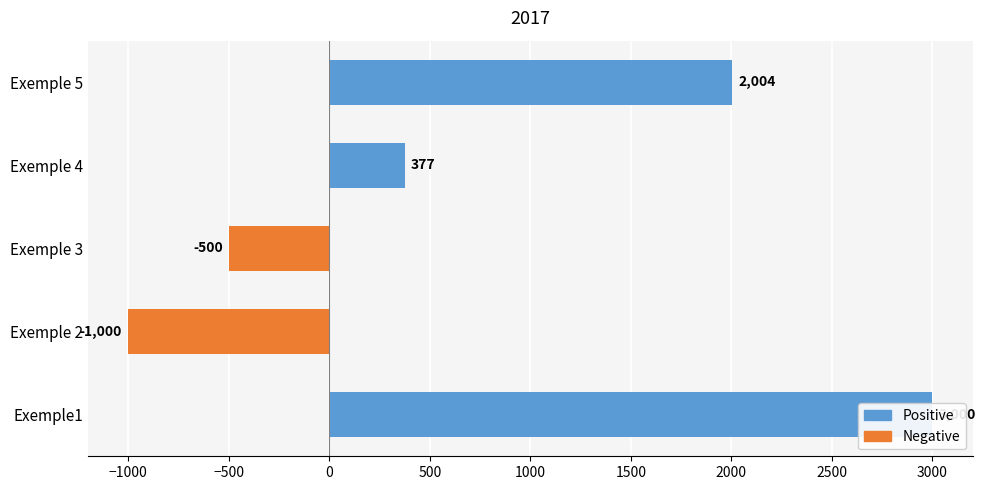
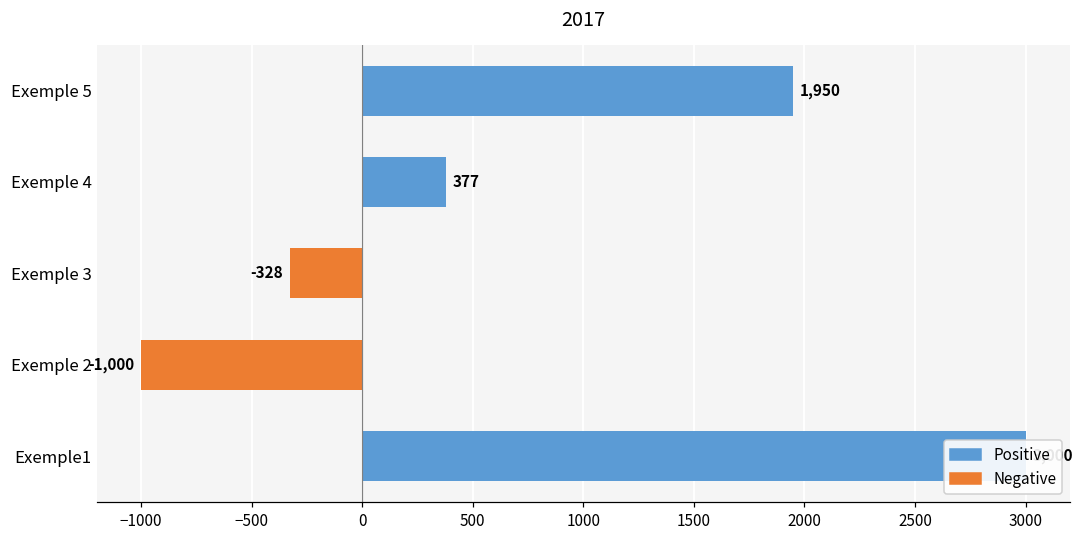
Exemple 5: 2,004 -> 1,950
Exemple 3: -500 -> -328
